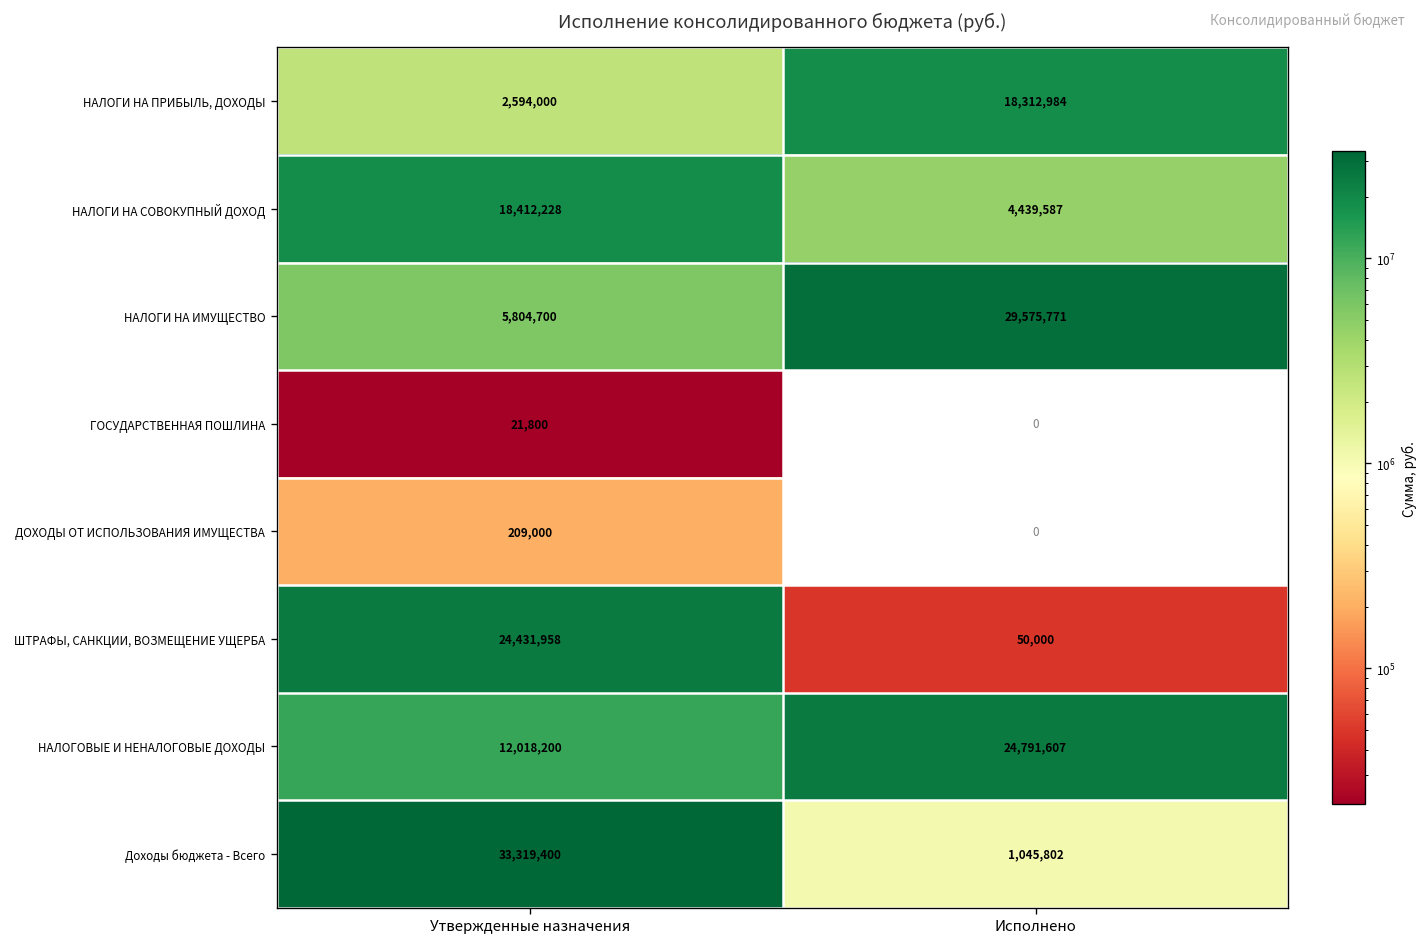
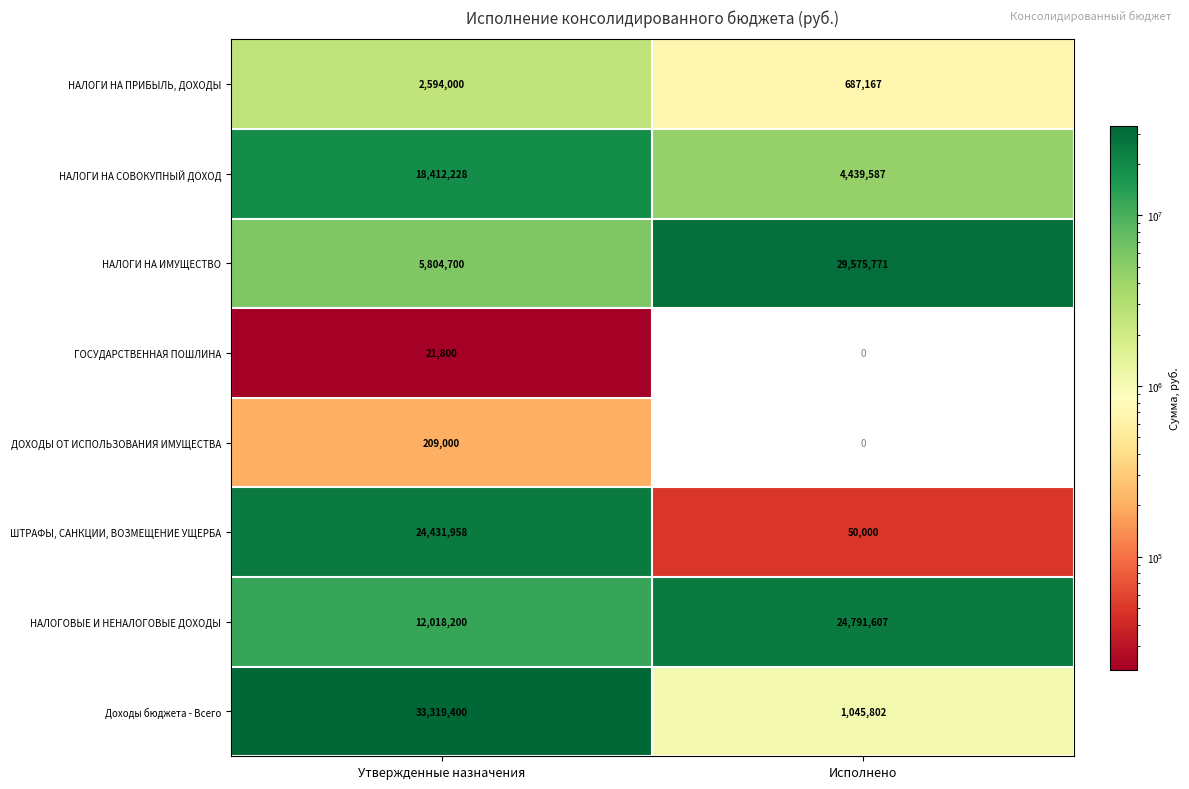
НАЛОГИ НА ПРИБЫЛЬ, ДОХОДЫ, Исполнено: 18,312,984 -> 687,167
